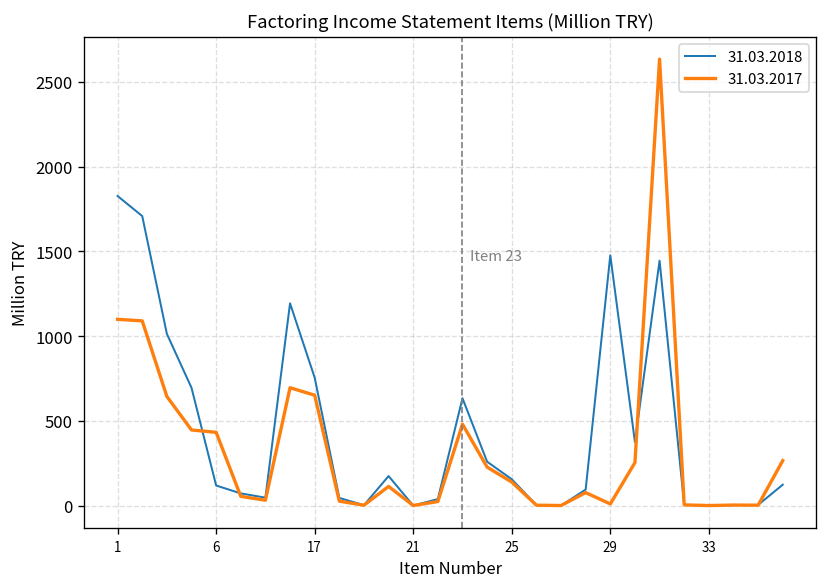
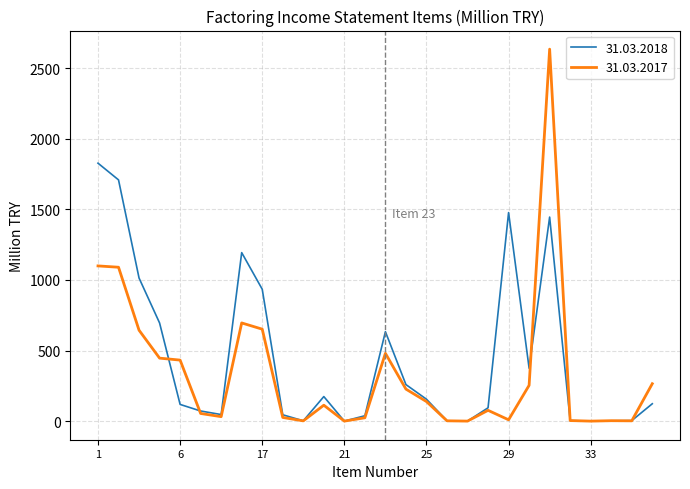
31.03.2018, 17: 750 -> 930
